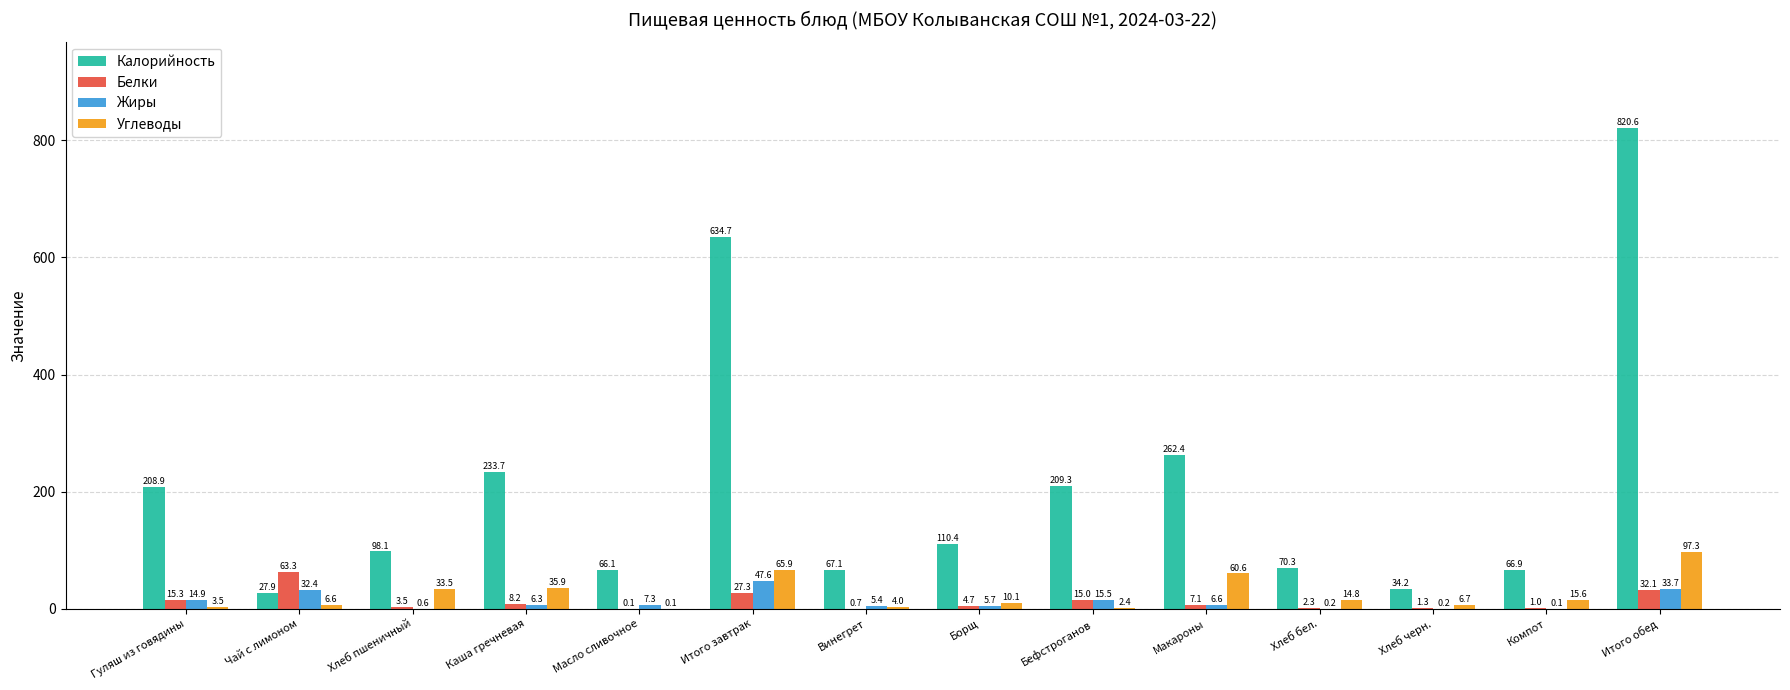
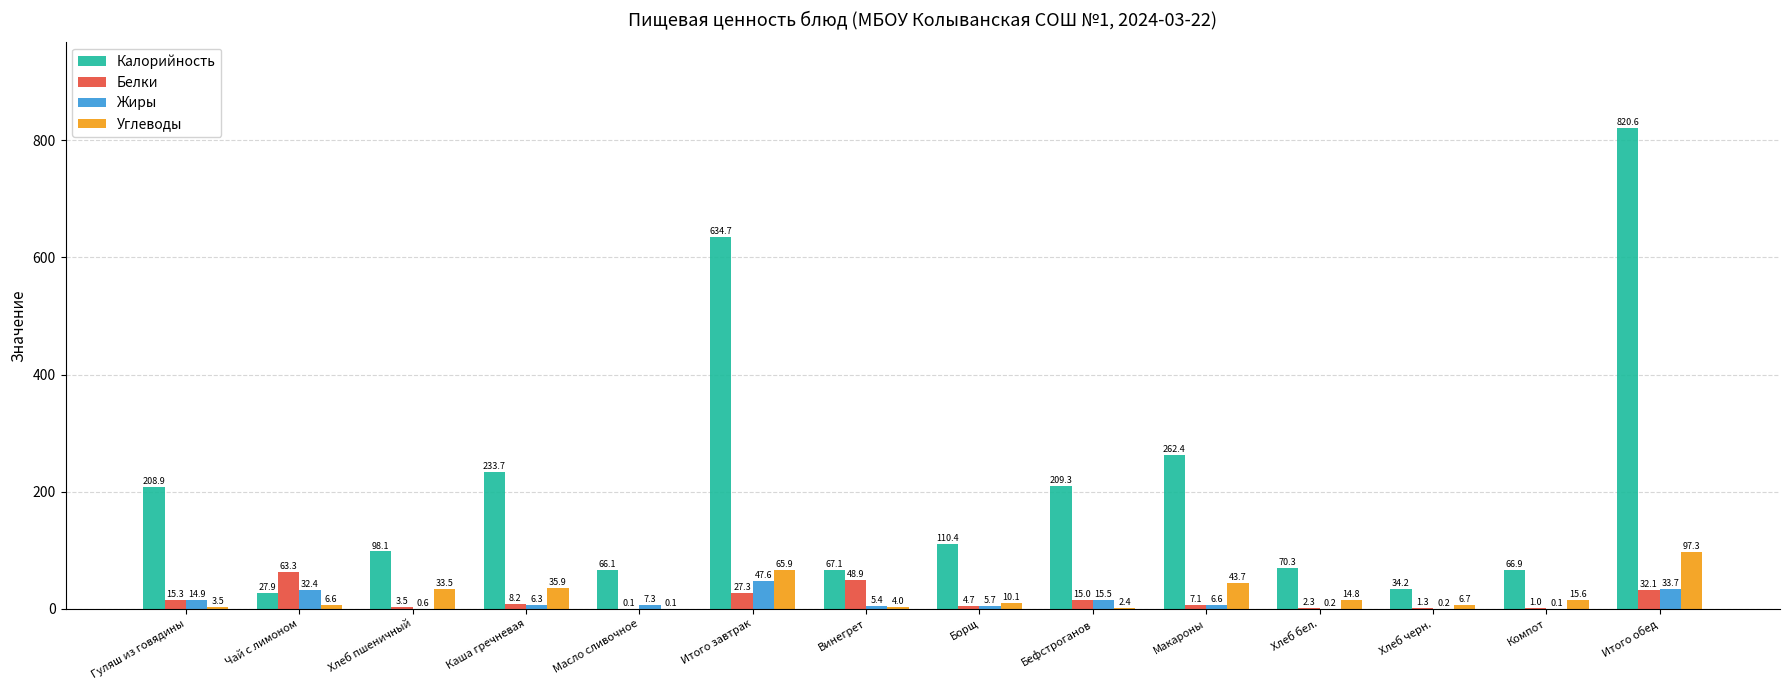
Белки, Винегрет: 0.7 -> 48.9
Углеводы, Макароны: 60.6 -> 43.7
